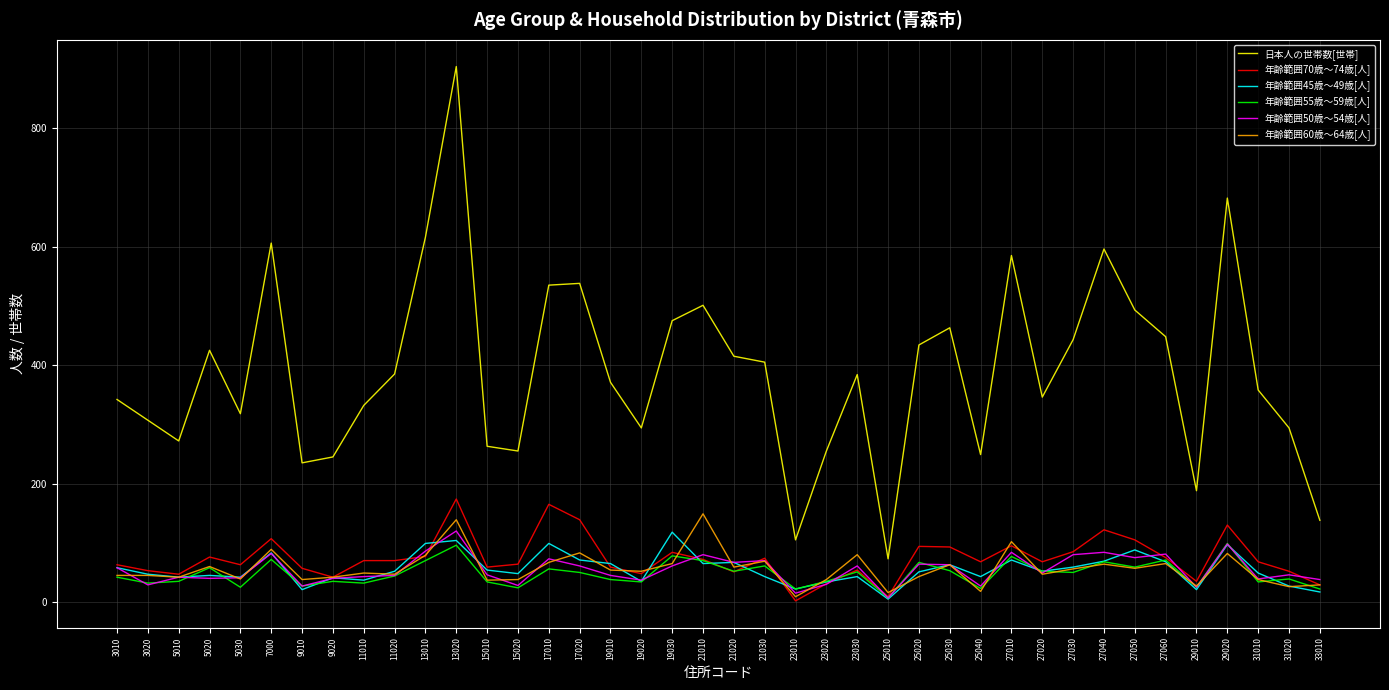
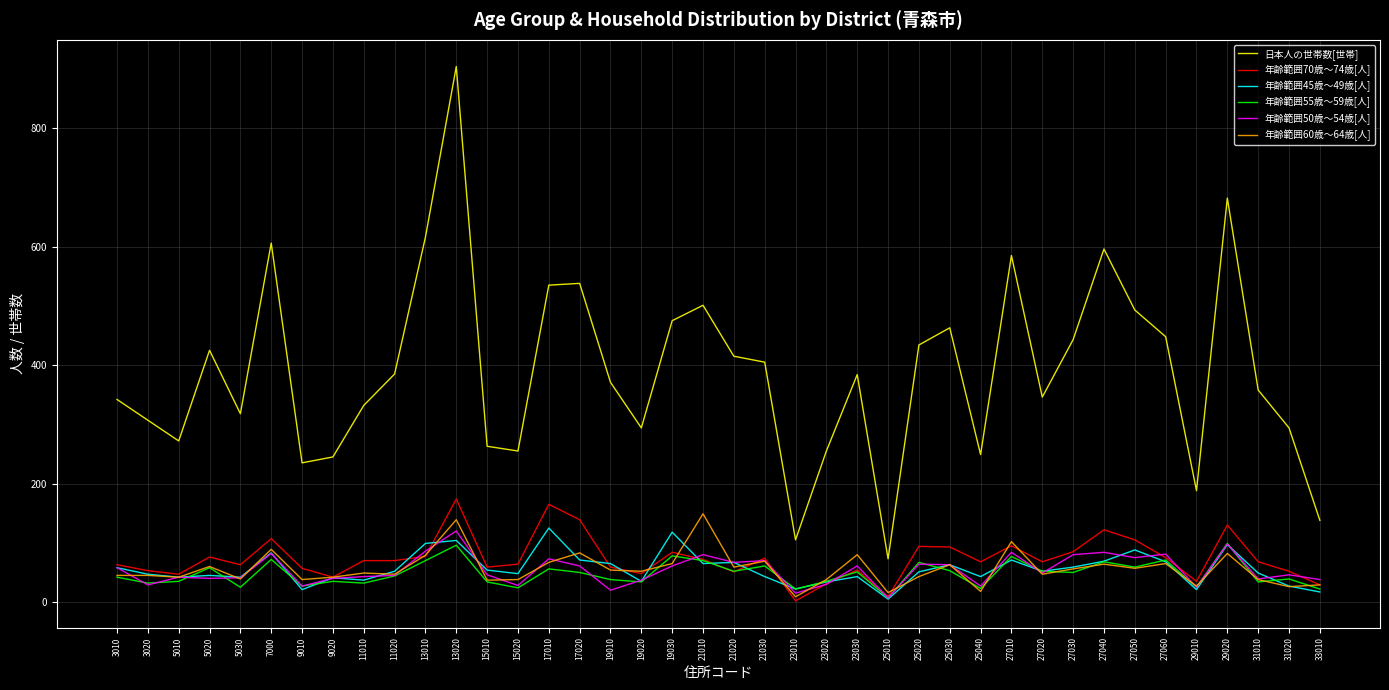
年齢範囲45歳～49歳[人], 17010: 100 -> 130
年齢範囲50歳～54歳[人], 19010: 50 -> 20
